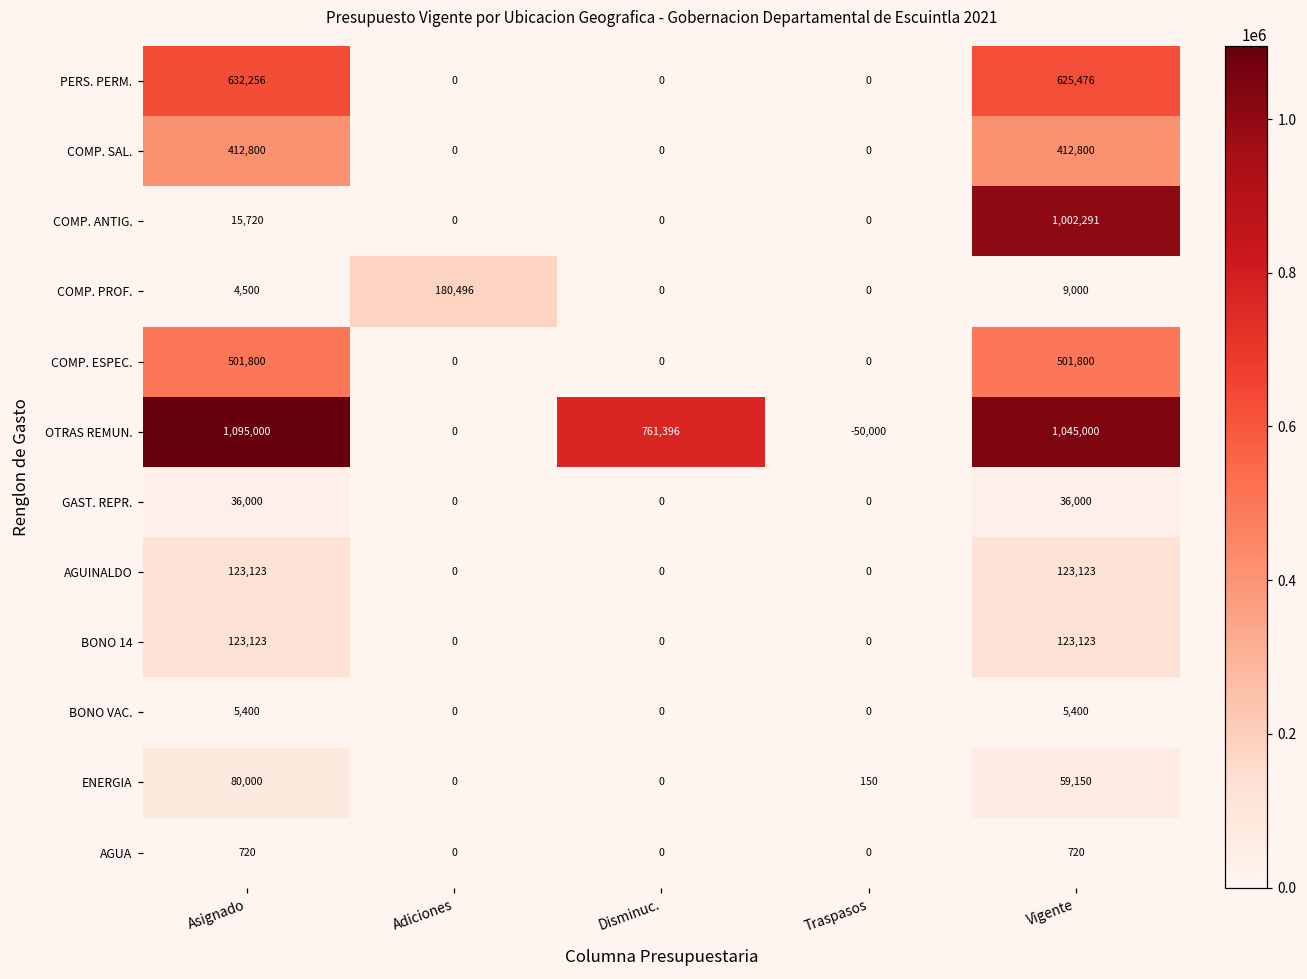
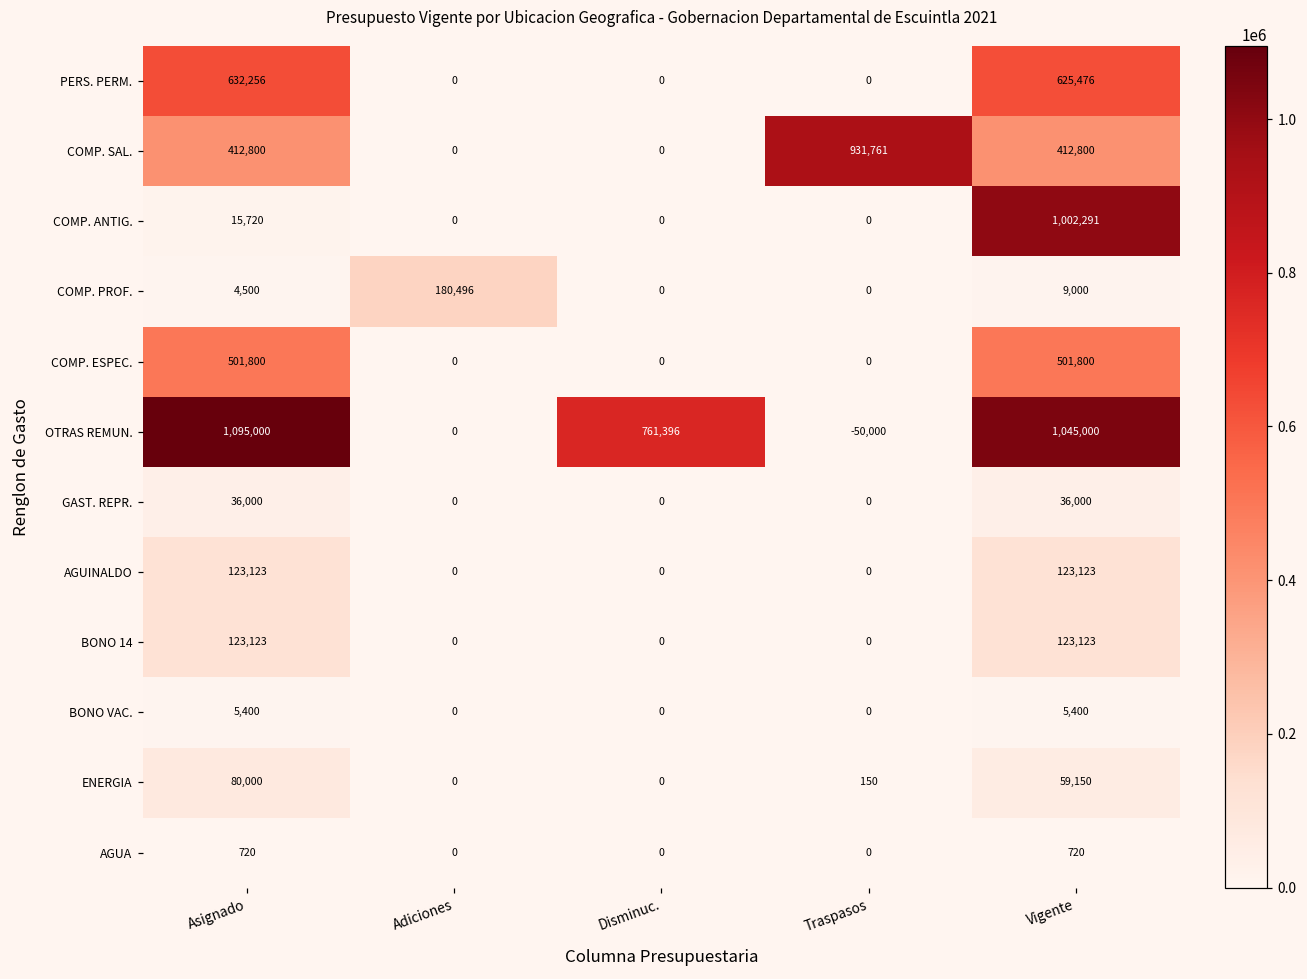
COMP. SAL., Traspasos: 0 -> 931,761
